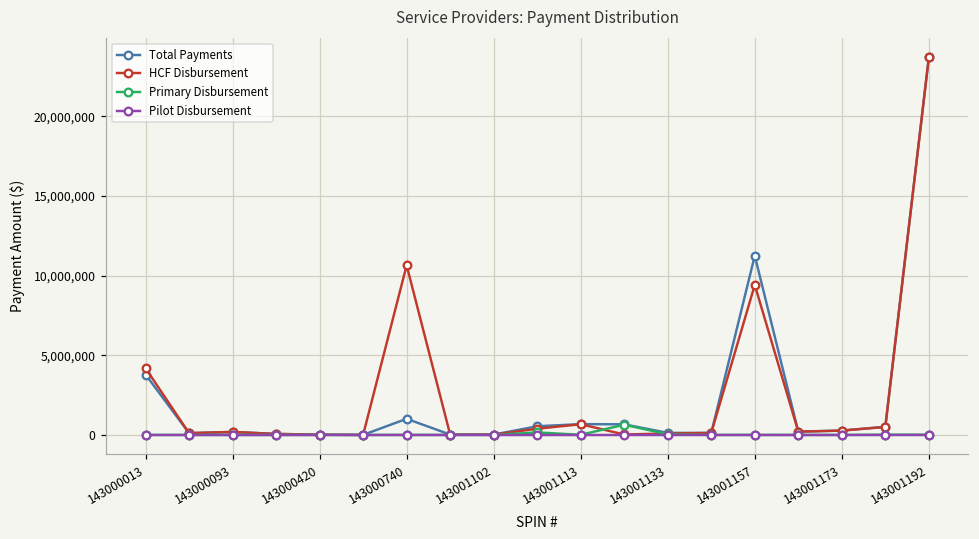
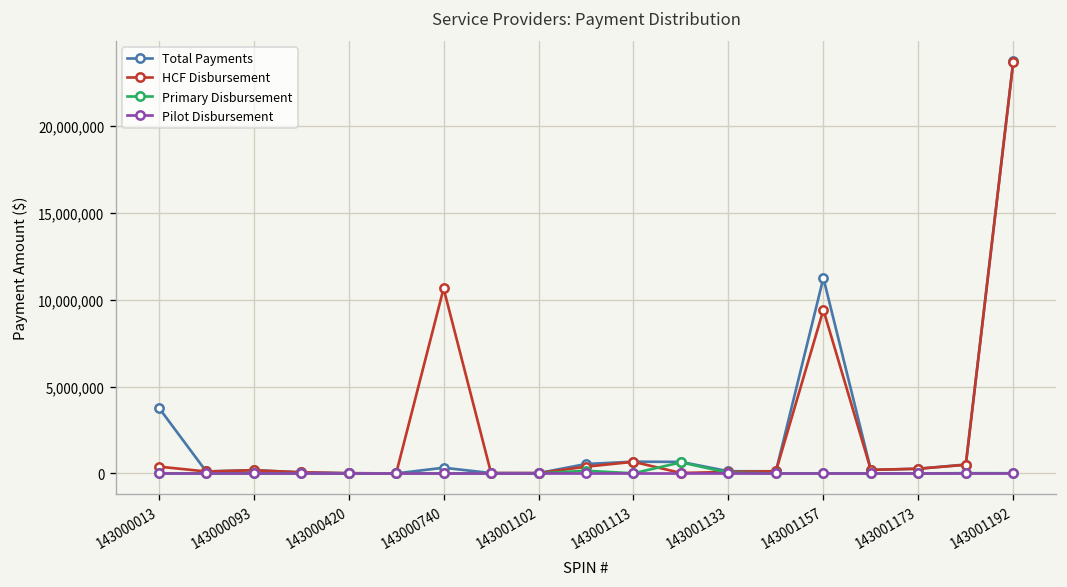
HCF Disbursement, 143000013: 4,200,000 -> 400,000
Total Payments, 143000740: 1,000,000 -> 300,000
